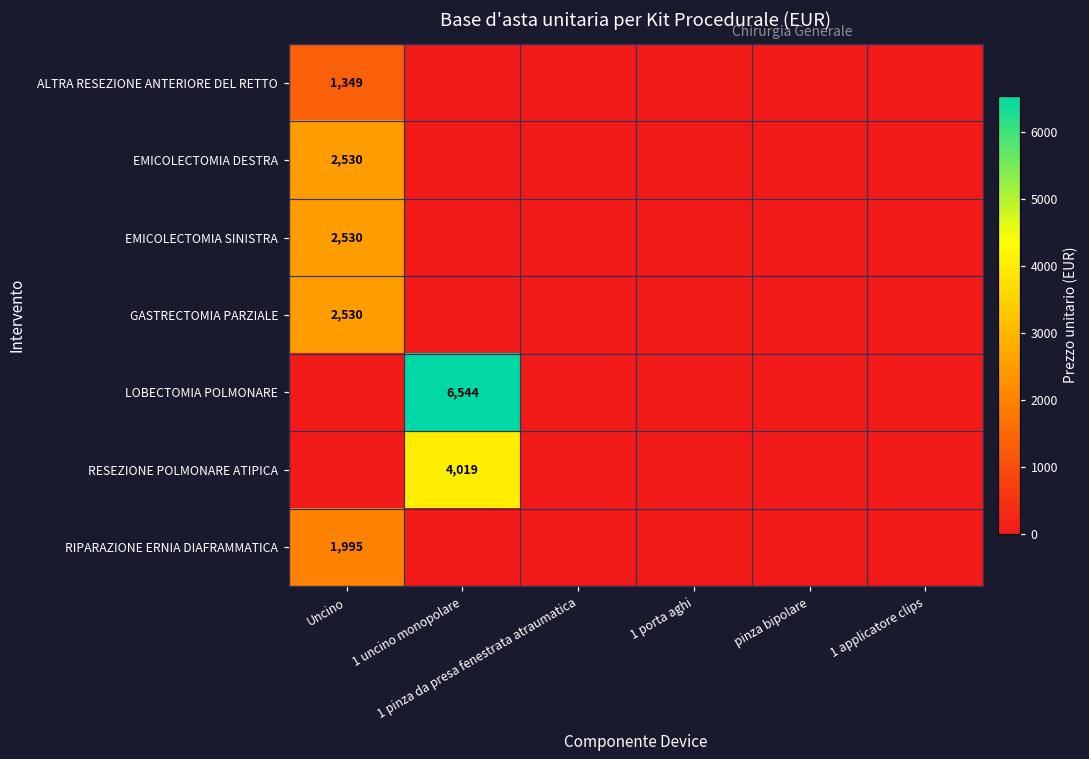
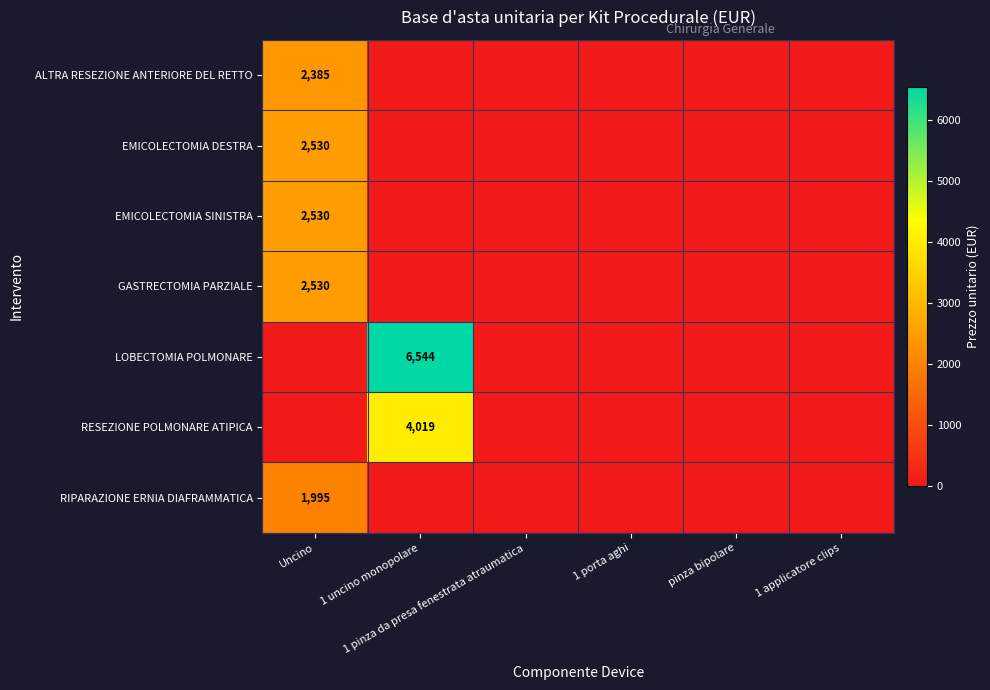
ALTRA RESEZIONE ANTERIORE DEL RETTO, Uncino: 1,349 -> 2,385
